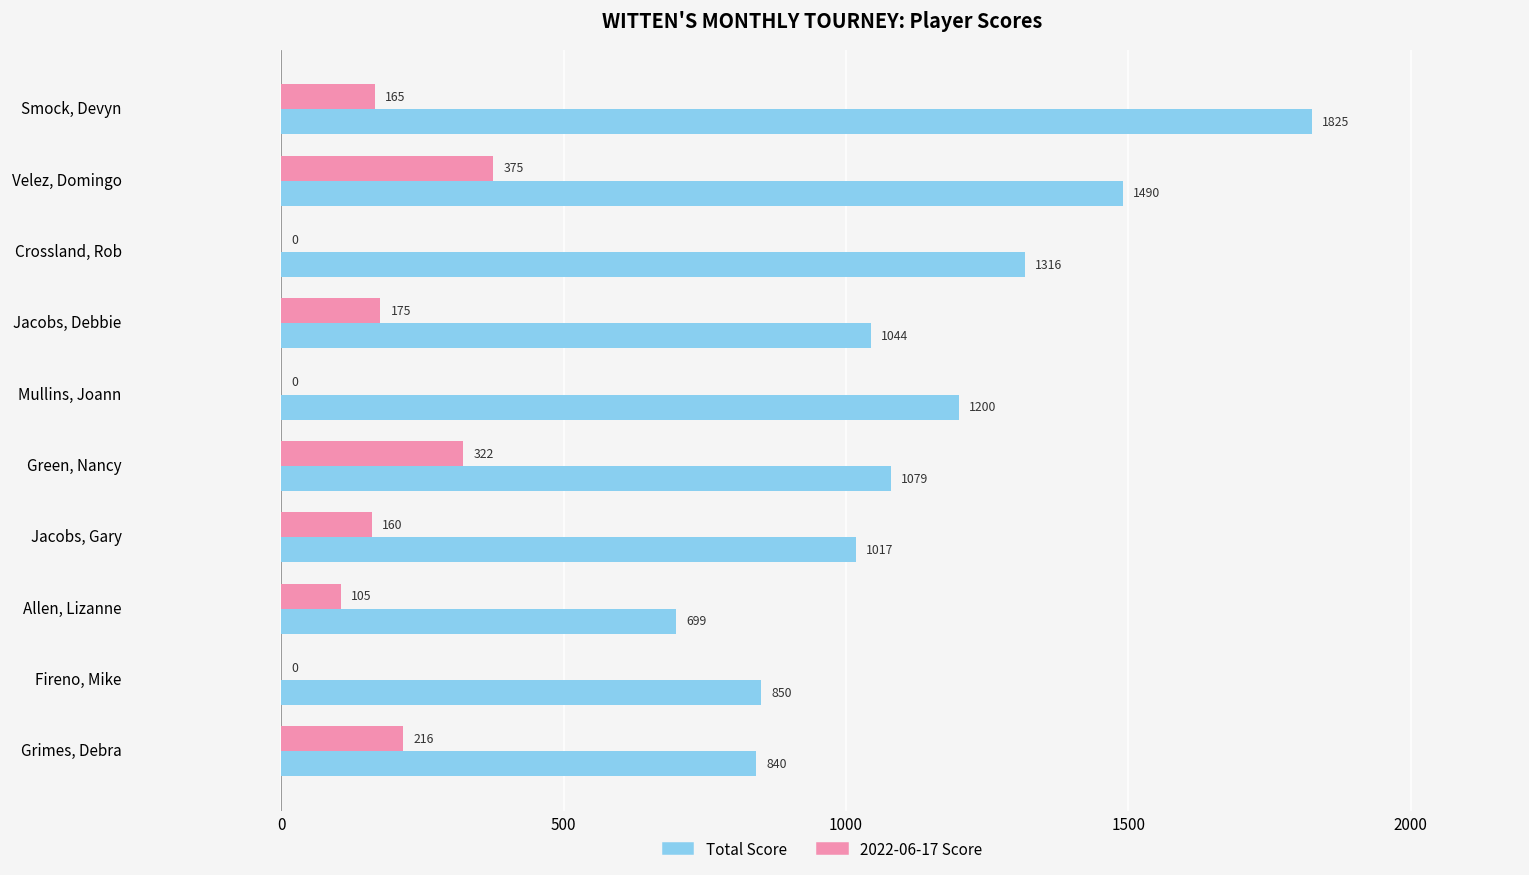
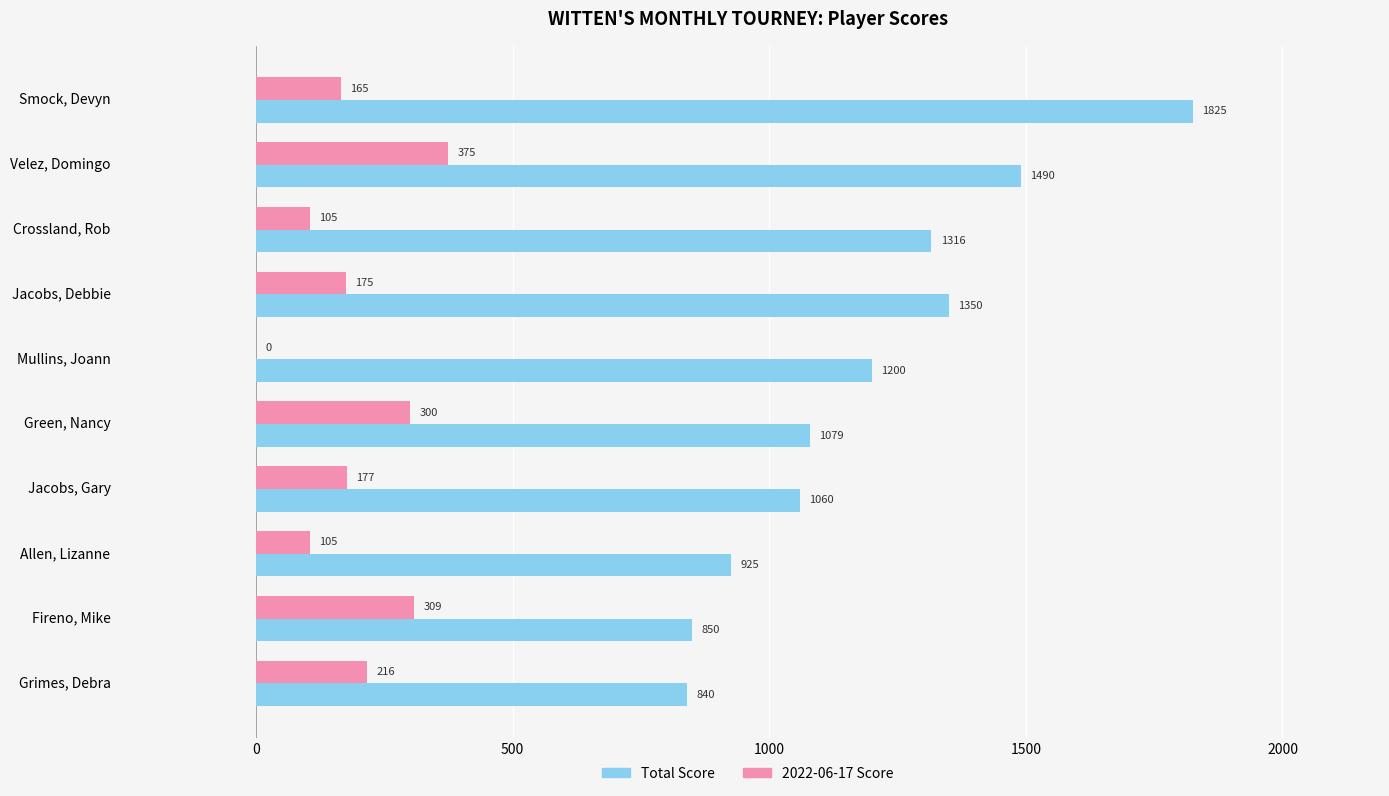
2022-06-17 Score, Crossland, Rob: 0 -> 105
Total Score, Jacobs, Debbie: 1044 -> 1350
2022-06-17 Score, Green, Nancy: 322 -> 300
2022-06-17 Score, Jacobs, Gary: 160 -> 177
Total Score, Jacobs, Gary: 1017 -> 1060
Total Score, Allen, Lizanne: 699 -> 925
2022-06-17 Score, Fireno, Mike: 0 -> 309
